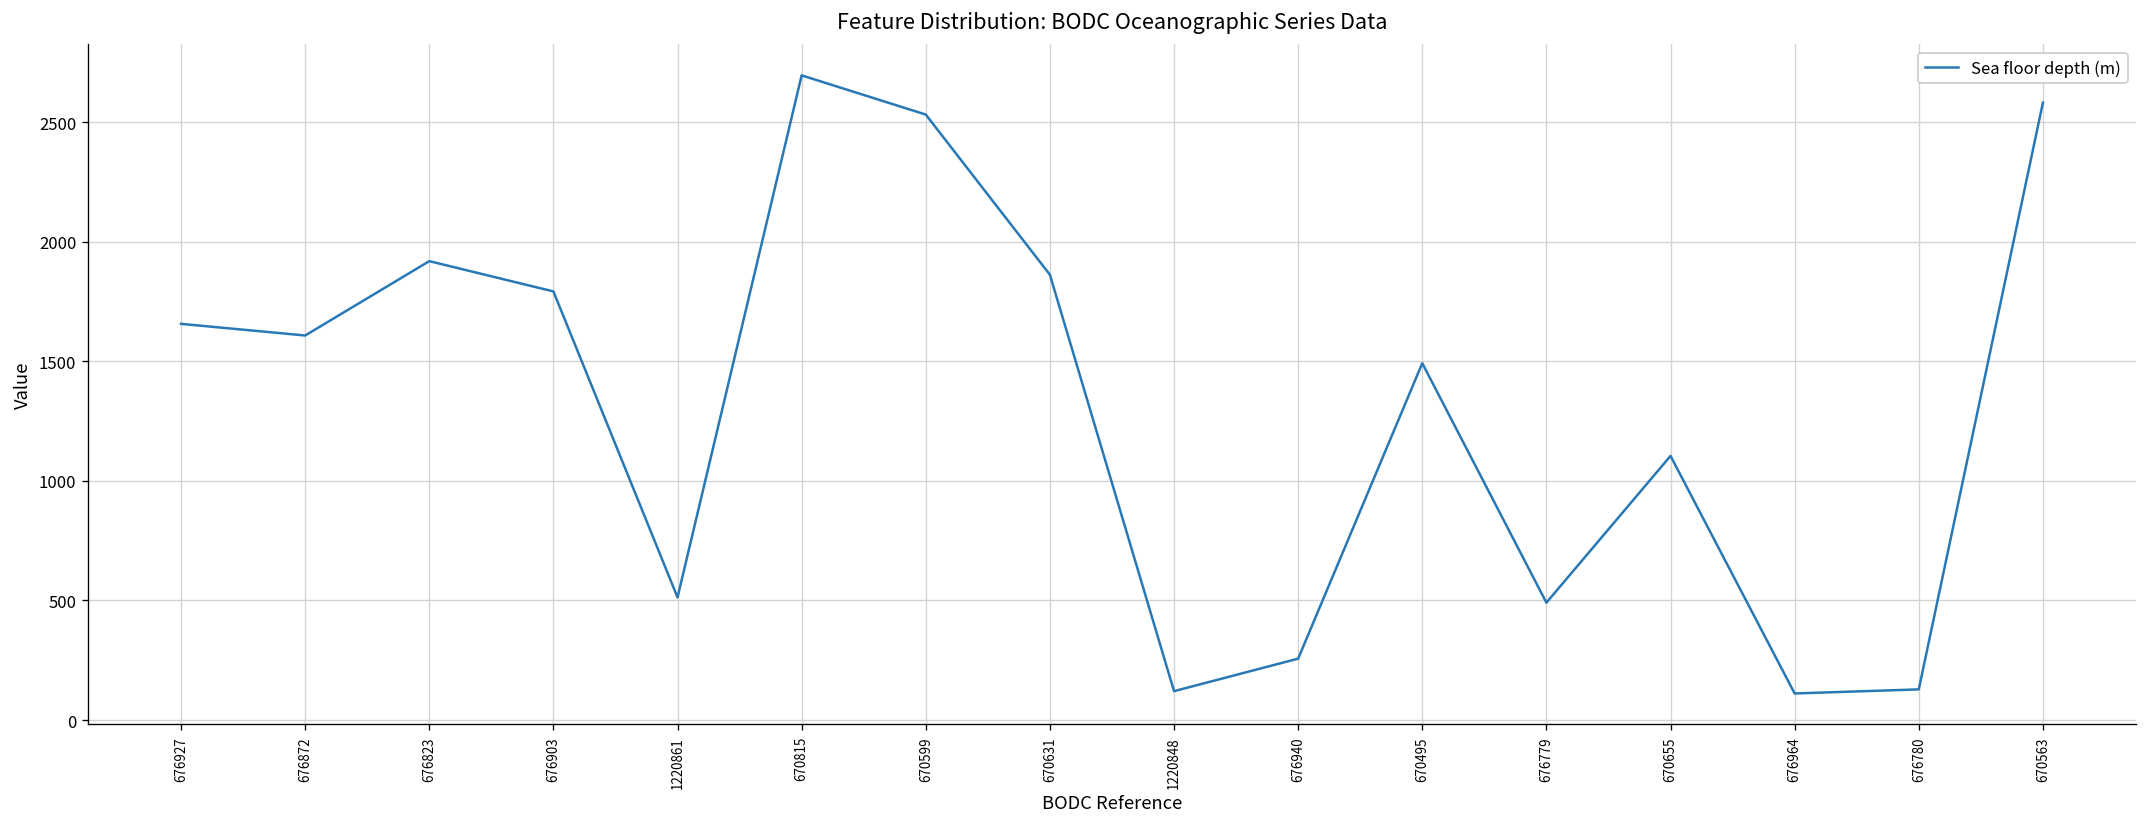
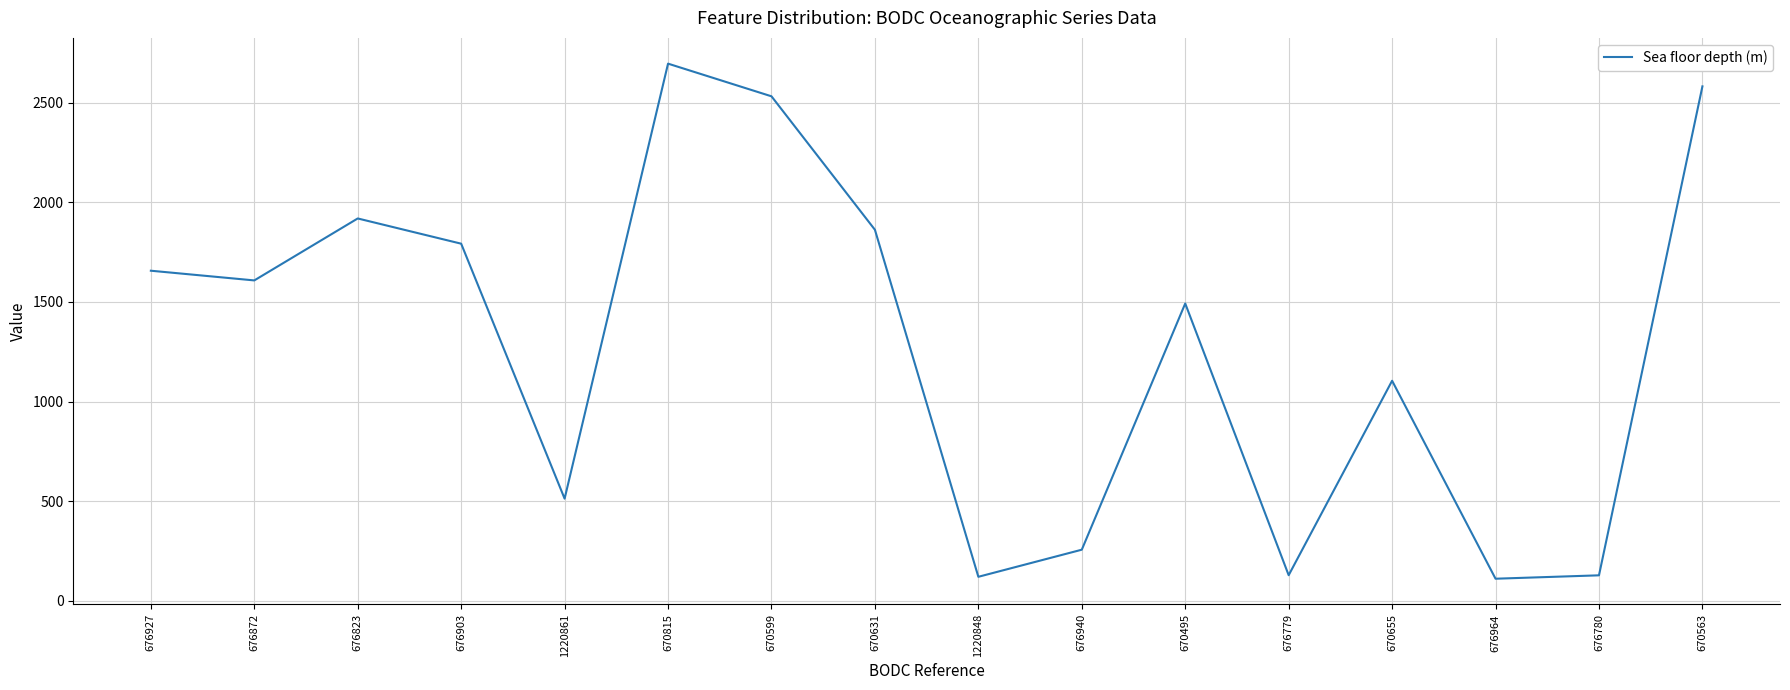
676779: 490 -> 130
